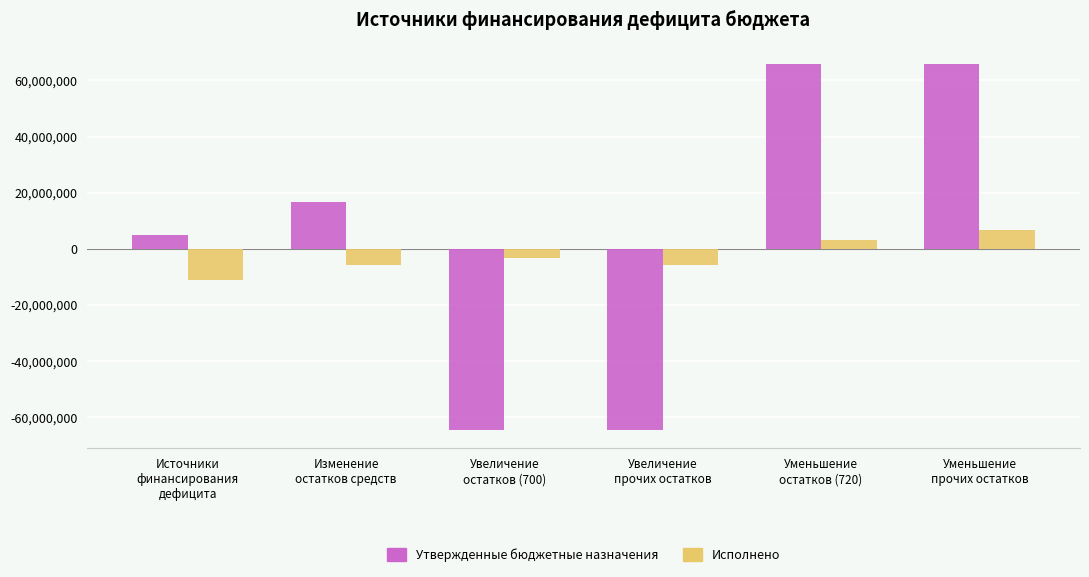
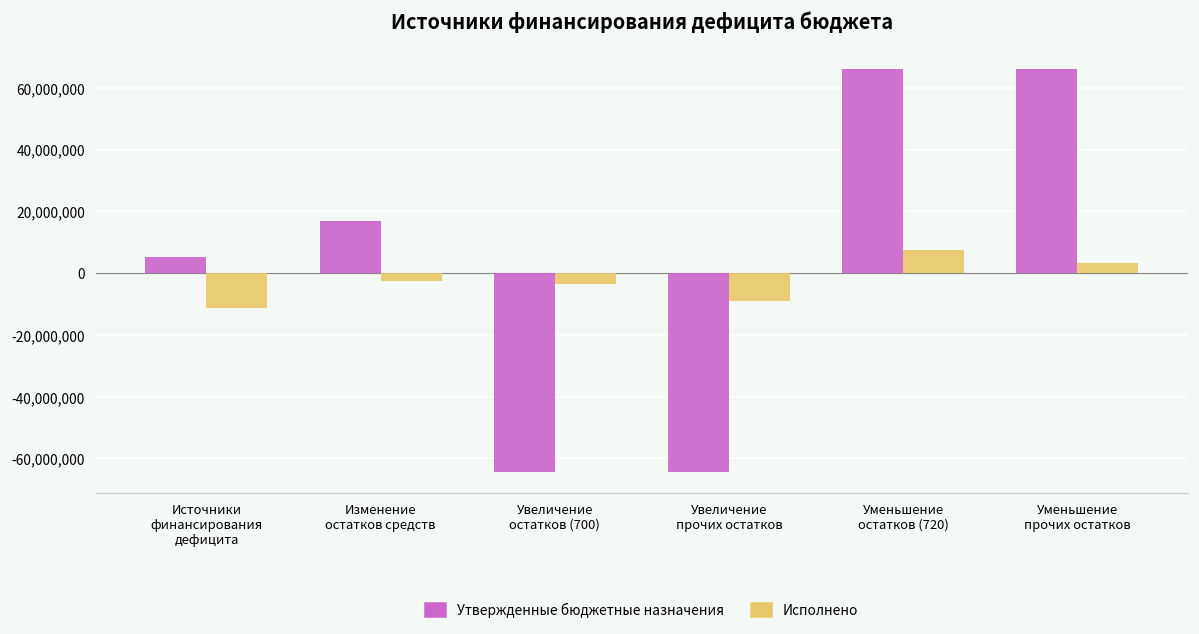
Исполнено, Изменение остатков средств: -6,000,000 -> -2,000,000
Исполнено, Увеличение прочих остатков: -6,000,000 -> -9,000,000
Исполнено, Уменьшение остатков (720): 3,000,000 -> 7,000,000
Исполнено, Уменьшение прочих остатков: 7,000,000 -> 3,000,000
